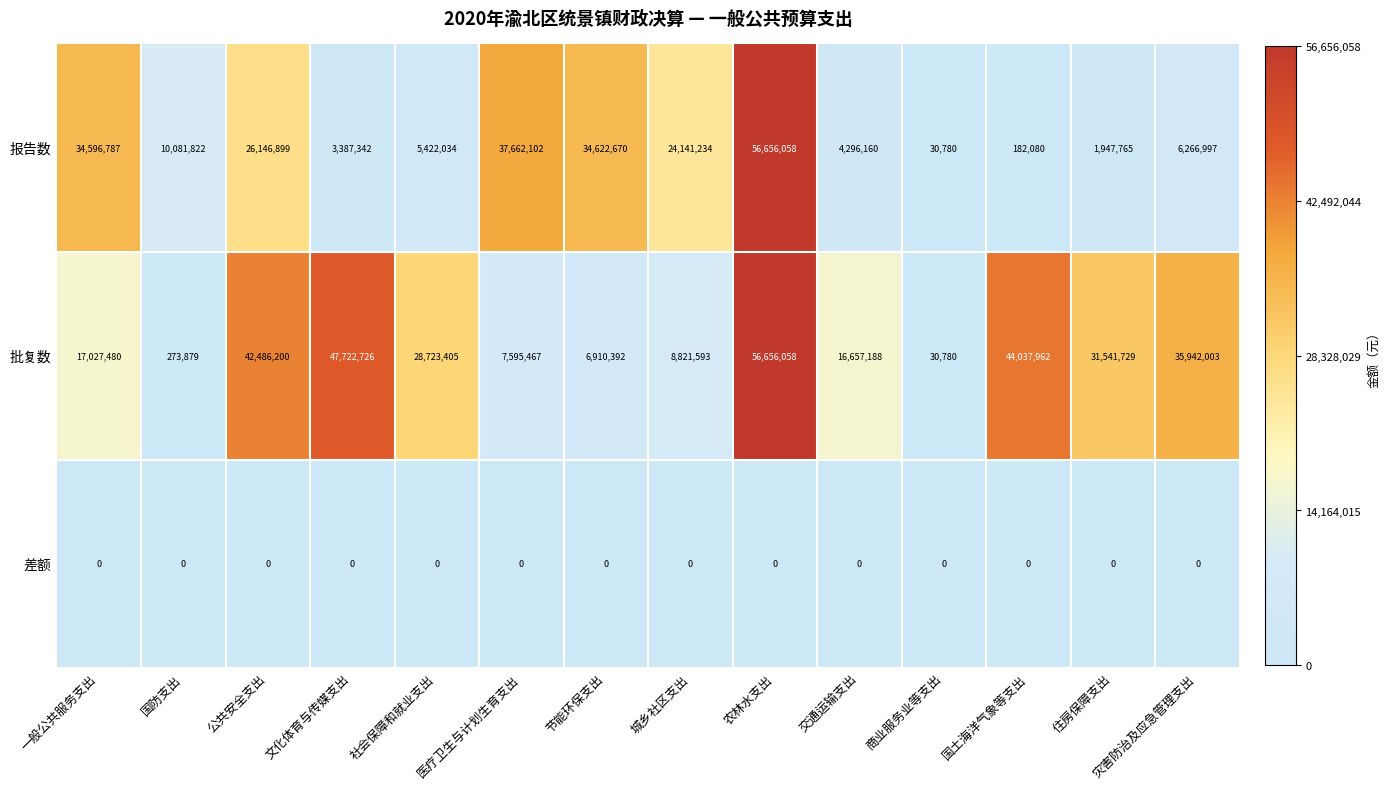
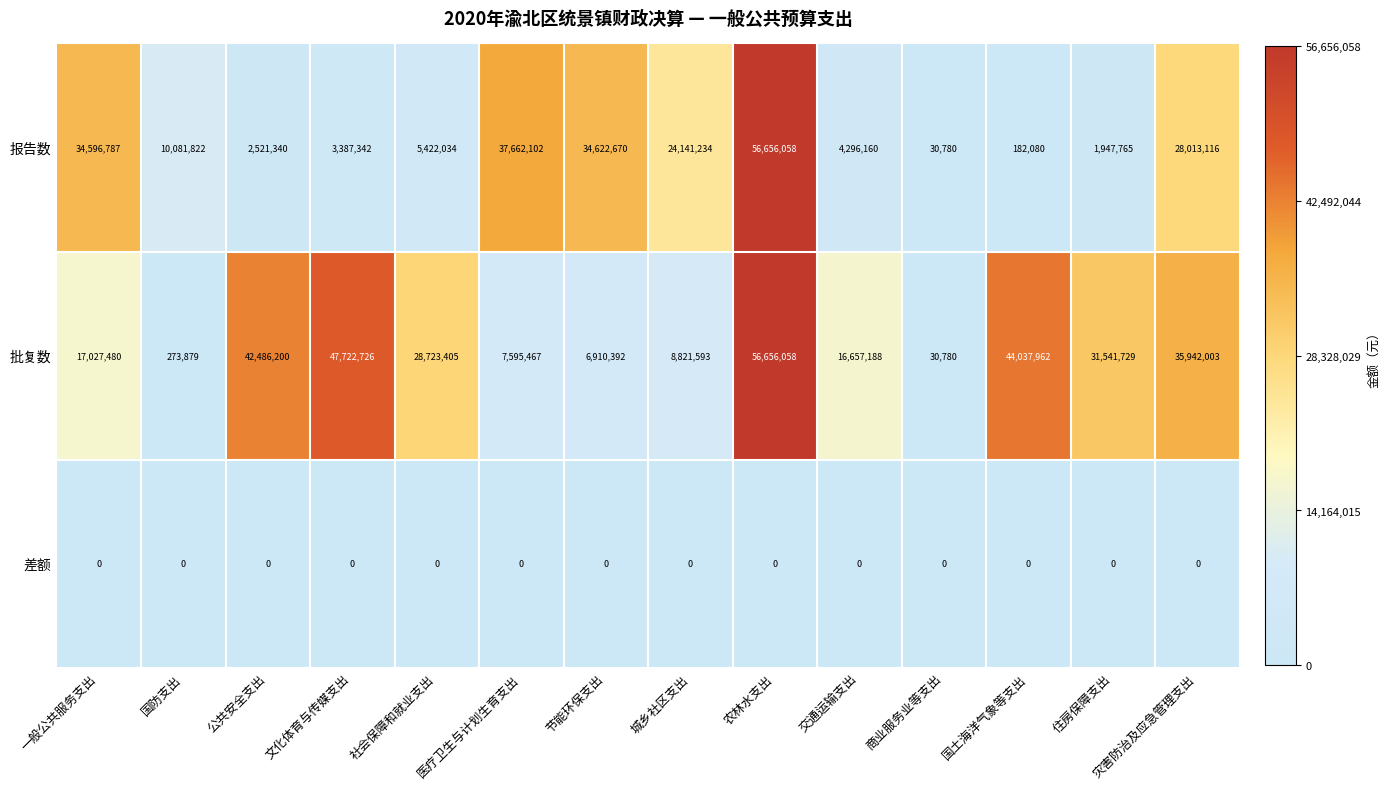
报告数, 公共安全支出: 26,146,899 -> 2,521,340
报告数, 灾害防治及应急管理支出: 6,266,997 -> 28,013,116
